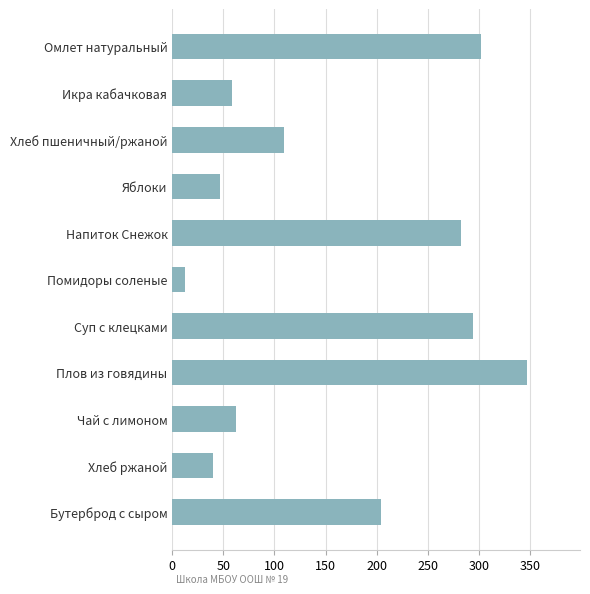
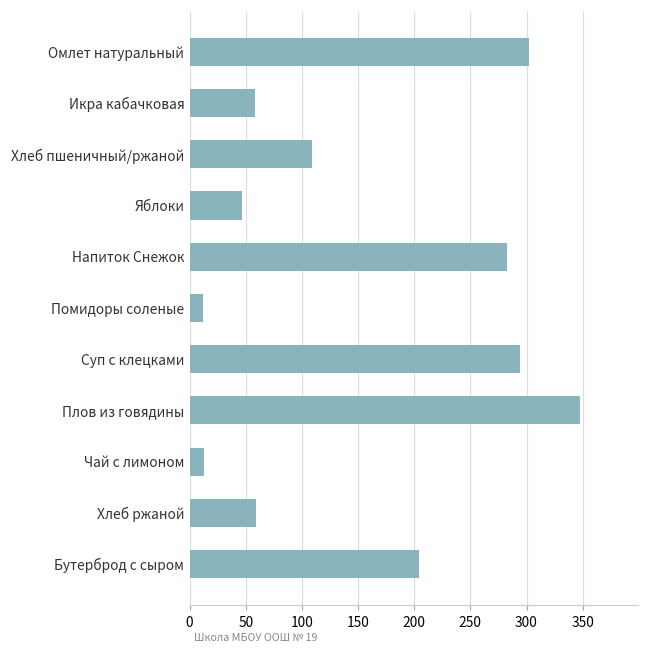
Чай с лимоном: 62 -> 13
Хлеб ржаной: 40 -> 59
